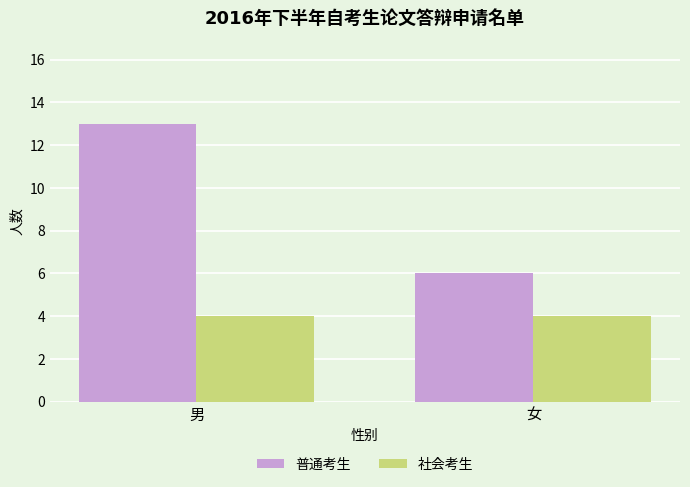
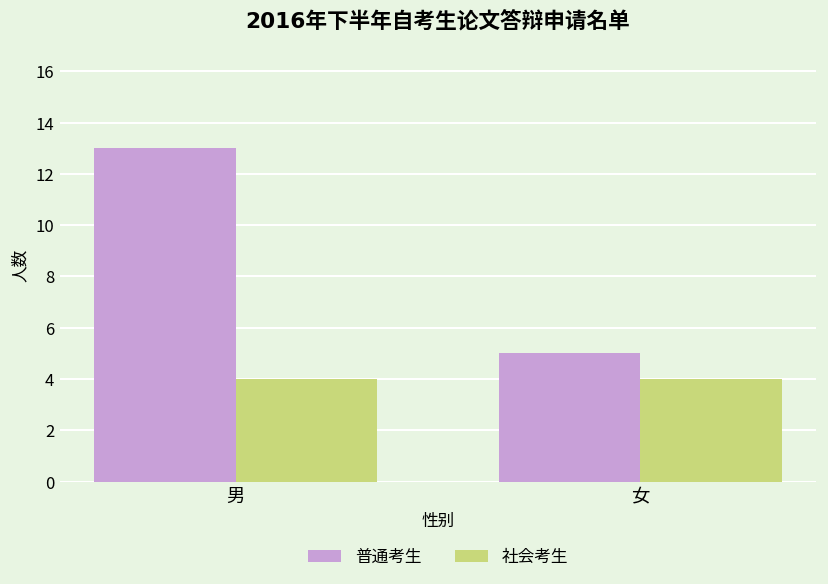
普通考生, 女: 6 -> 5
